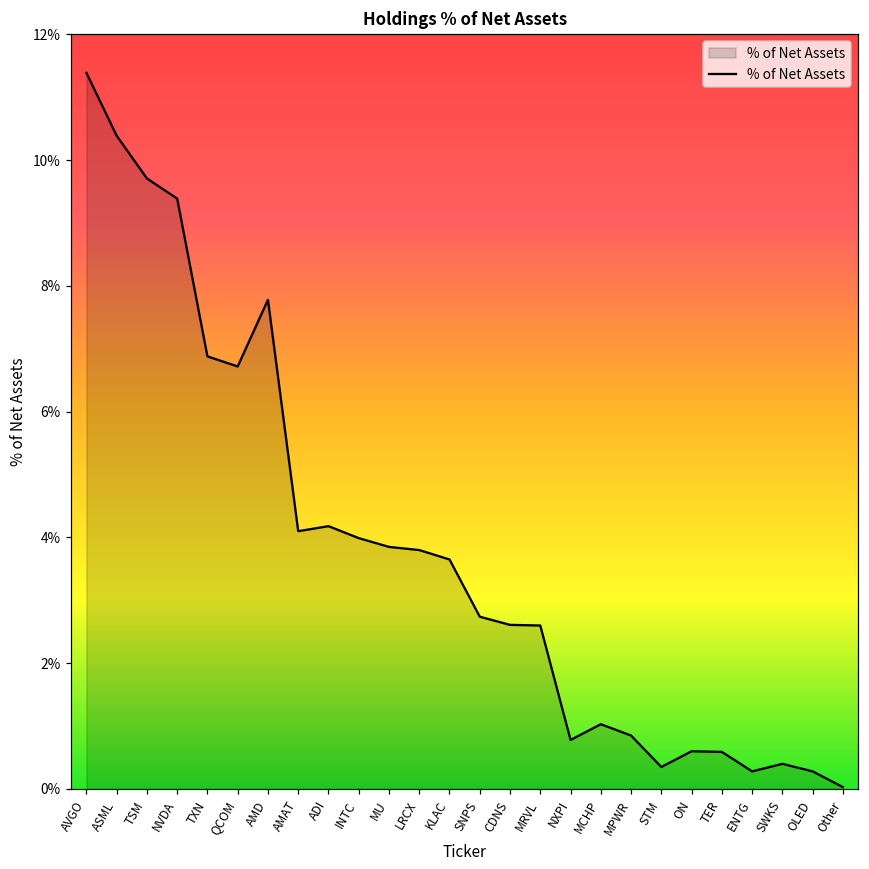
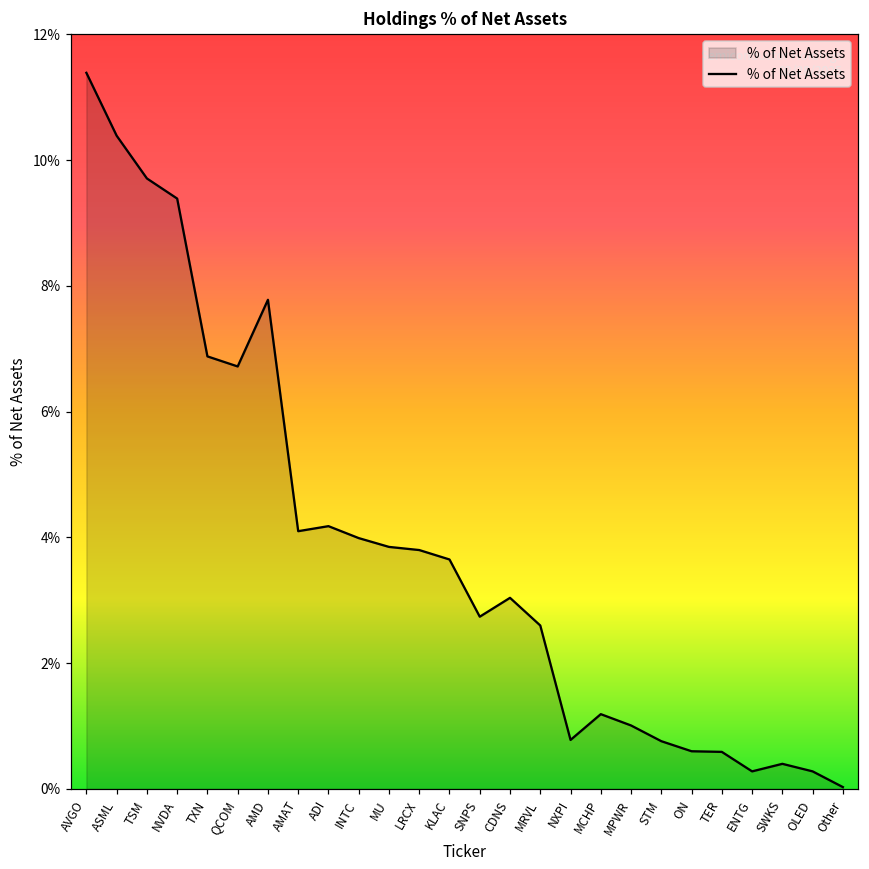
CDNS: 2.6% -> 3.0%
MCHP: 1.0% -> 1.2%
MPWR: 0.9% -> 1.0%
STM: 0.4% -> 0.8%
